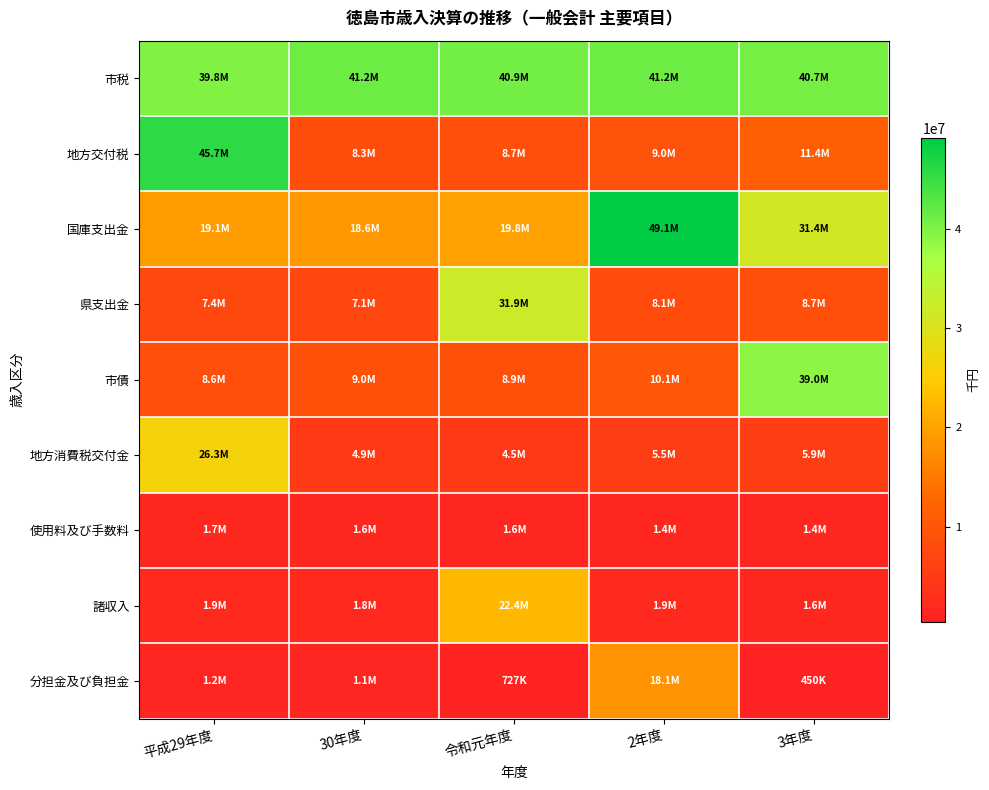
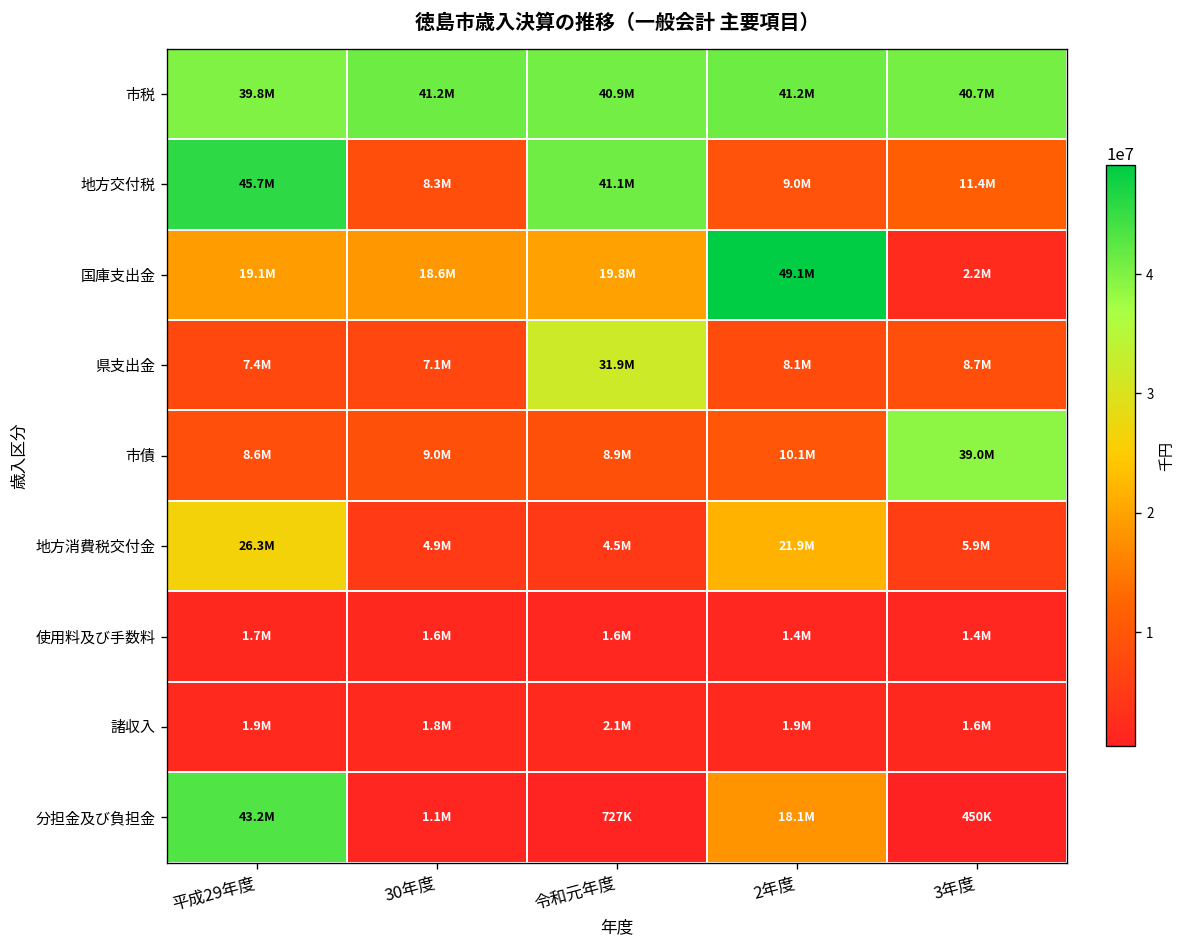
地方交付税, 令和元年度: 8.7M -> 41.1M
国庫支出金, 3年度: 31.4M -> 2.2M
地方消費税交付金, 2年度: 5.5M -> 21.9M
諸収入, 令和元年度: 22.4M -> 2.1M
分担金及び負担金, 平成29年度: 1.2M -> 43.2M
